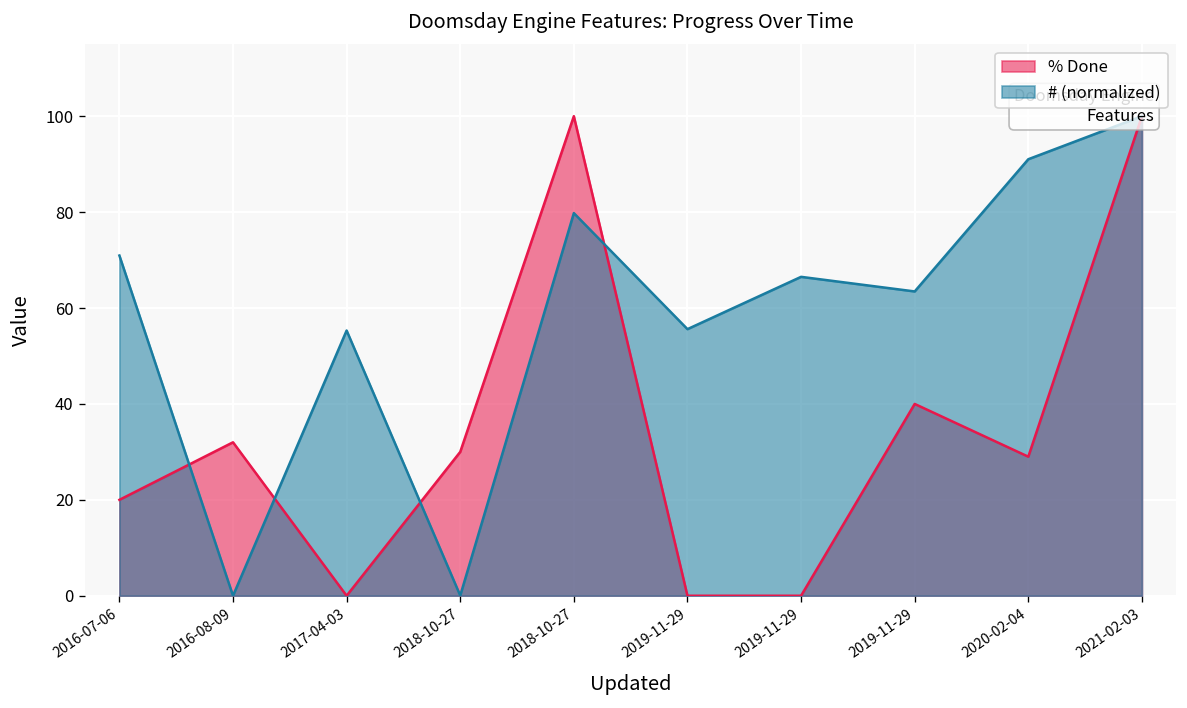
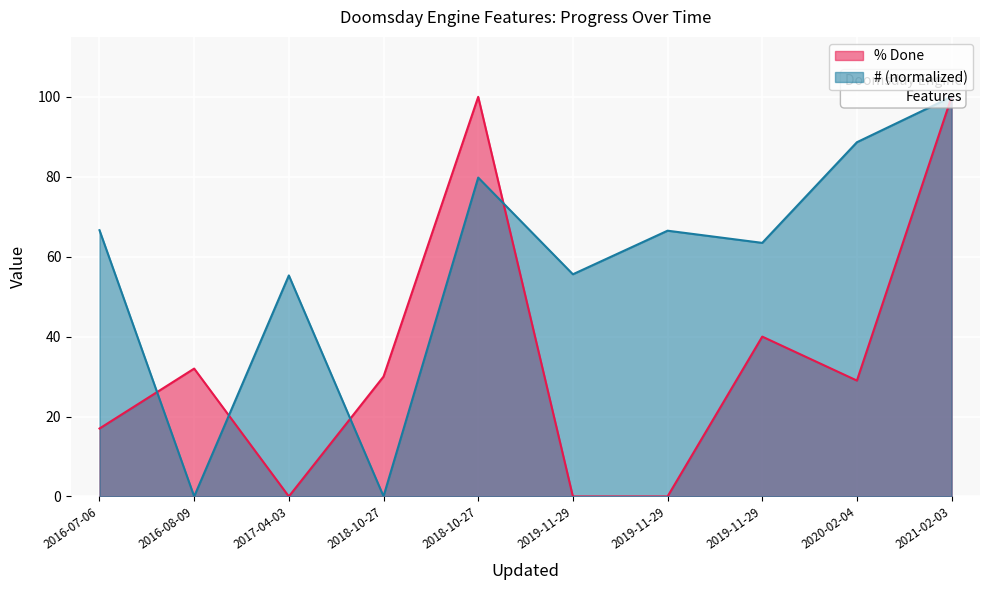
% Done, 2016-07-06: 20 -> 17
# (normalized), 2016-07-06: 71 -> 67
# (normalized), 2020-02-04: 91 -> 89
